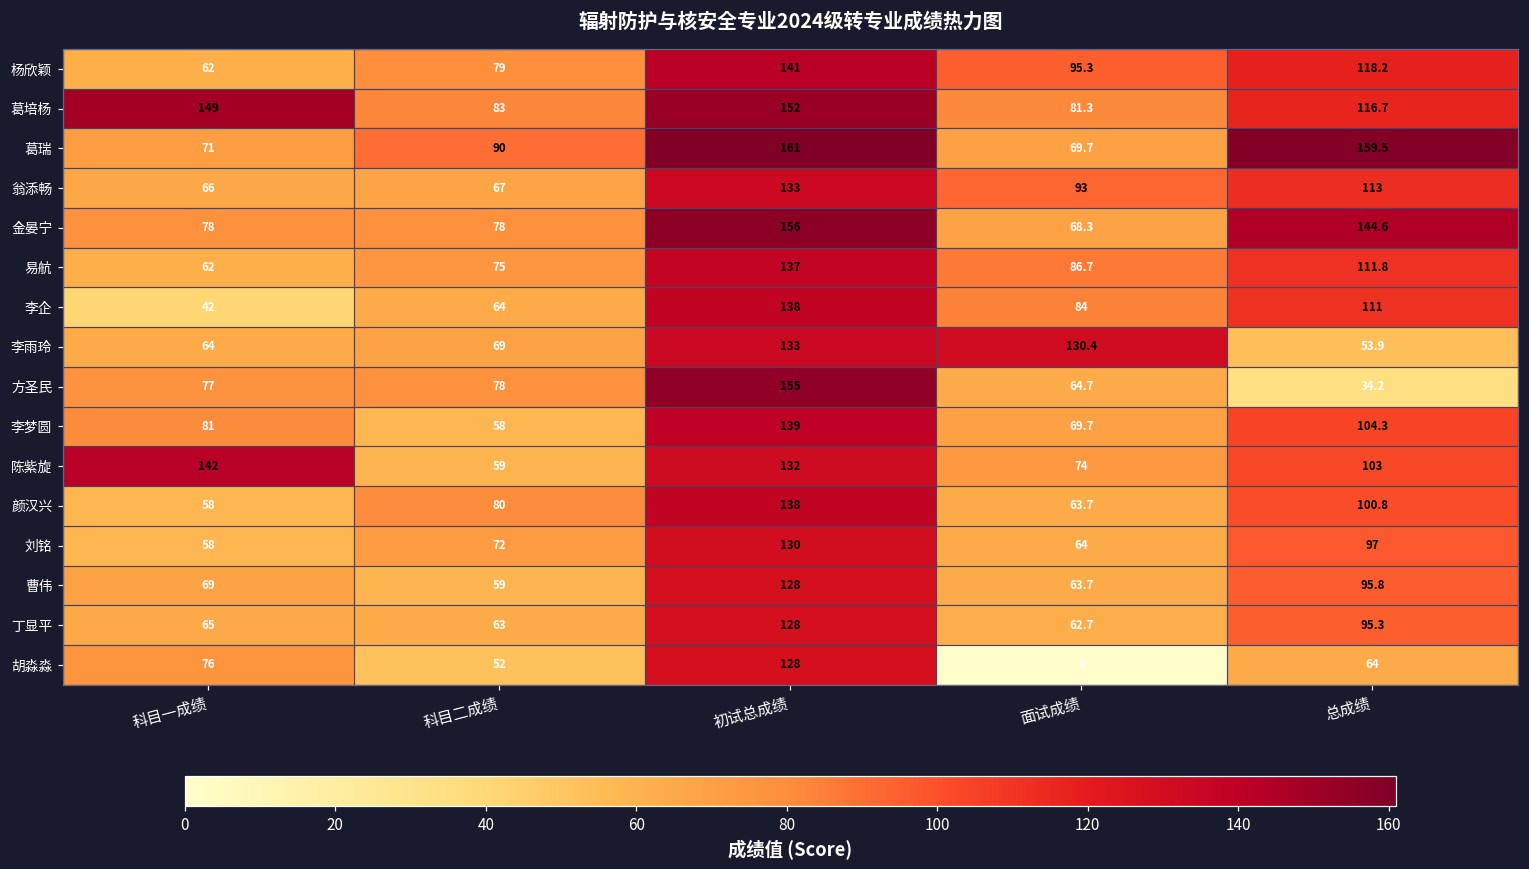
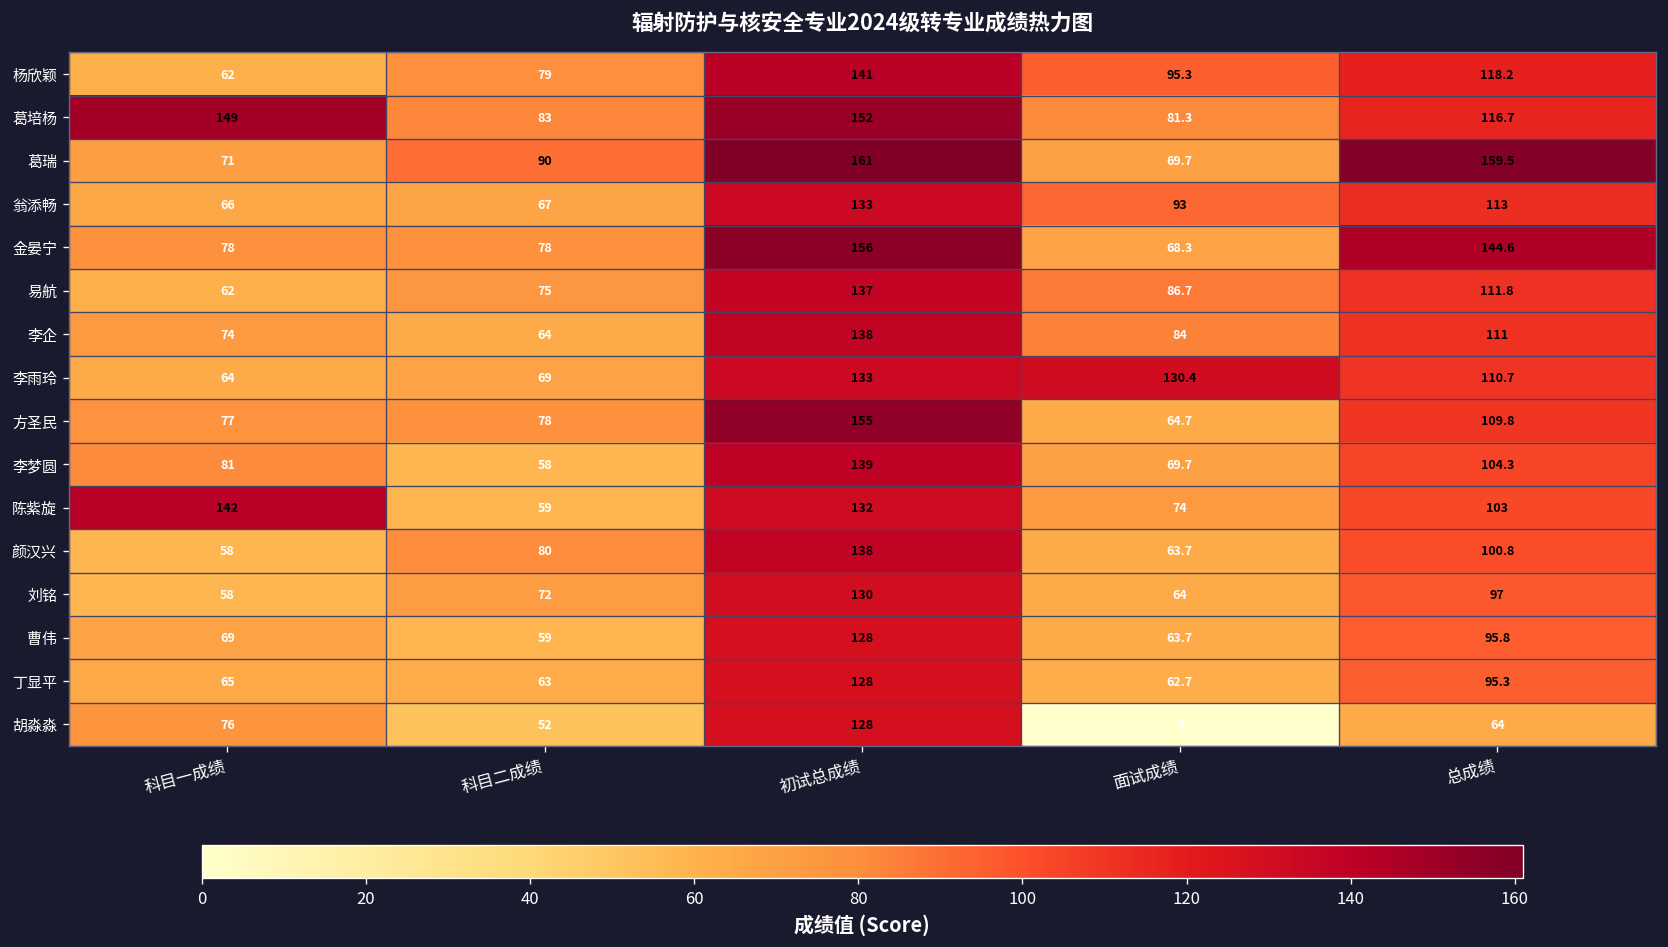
李企, 科目一成绩: 42 -> 74
李雨玲, 总成绩: 53.9 -> 110.7
方圣民, 总成绩: 34.2 -> 109.8
